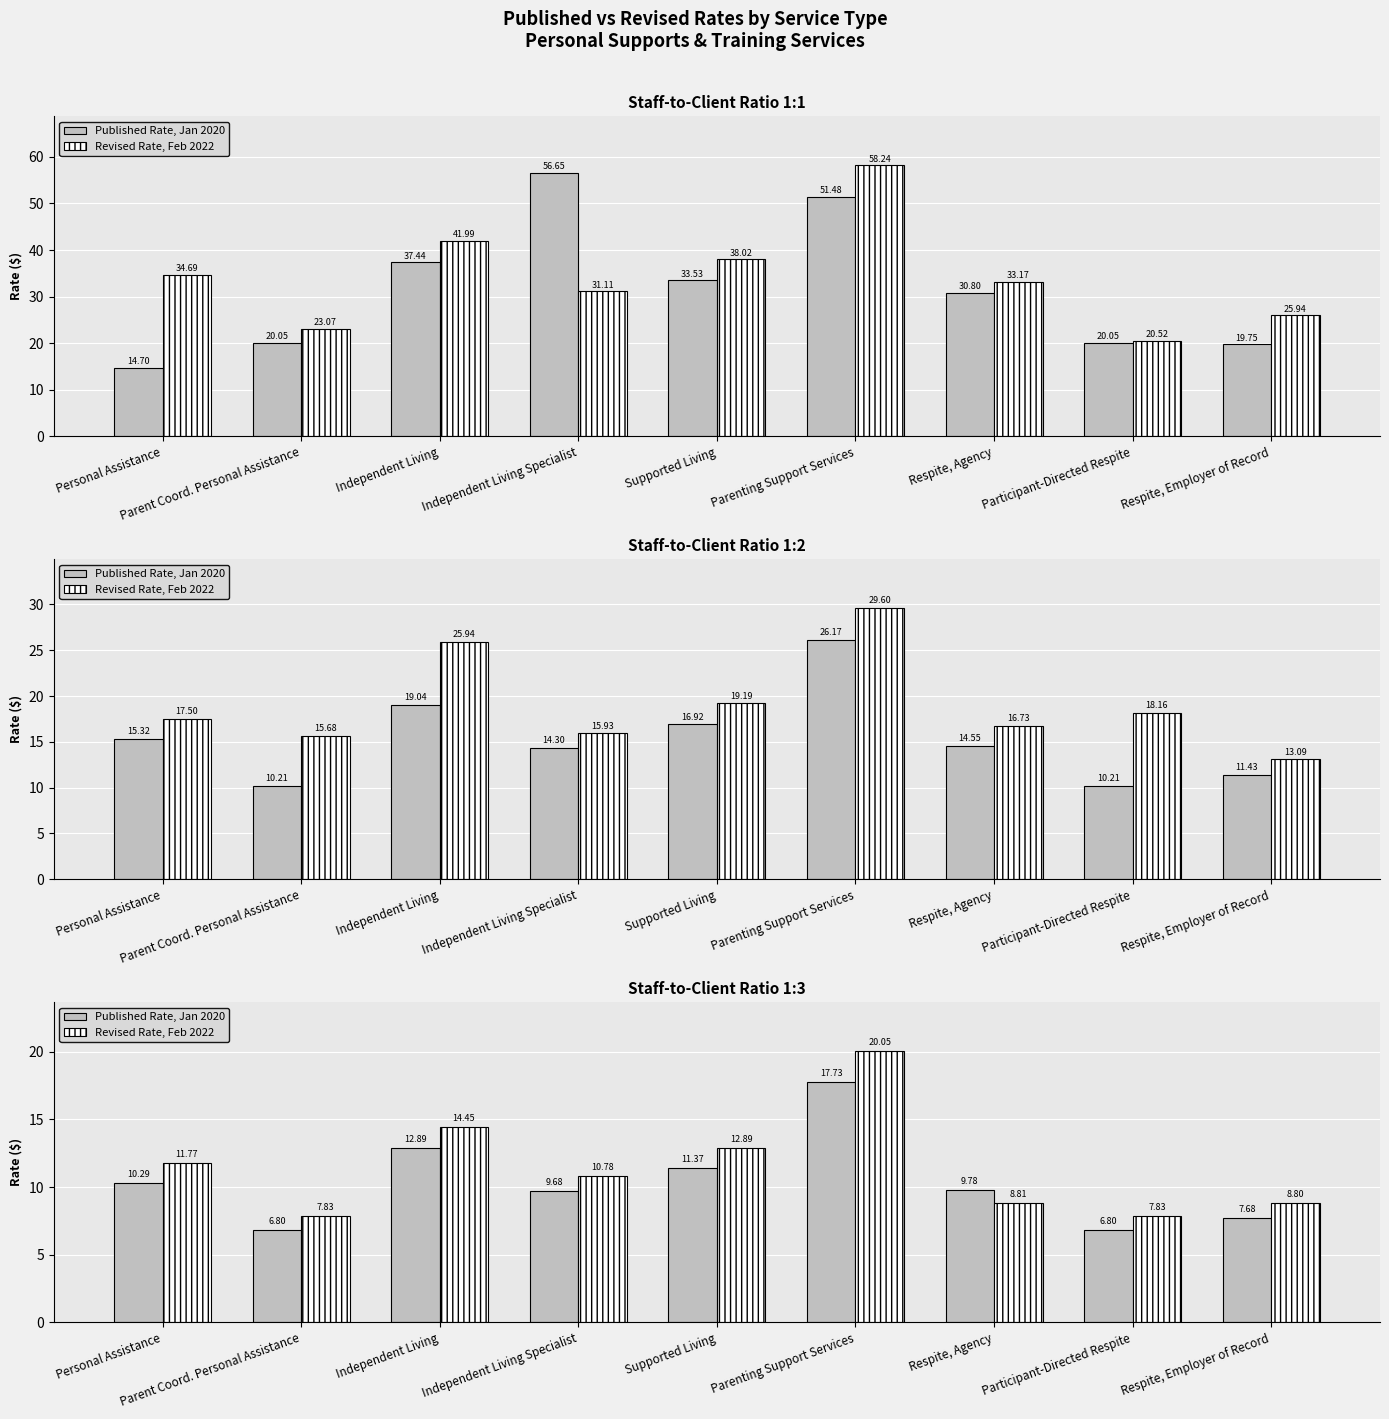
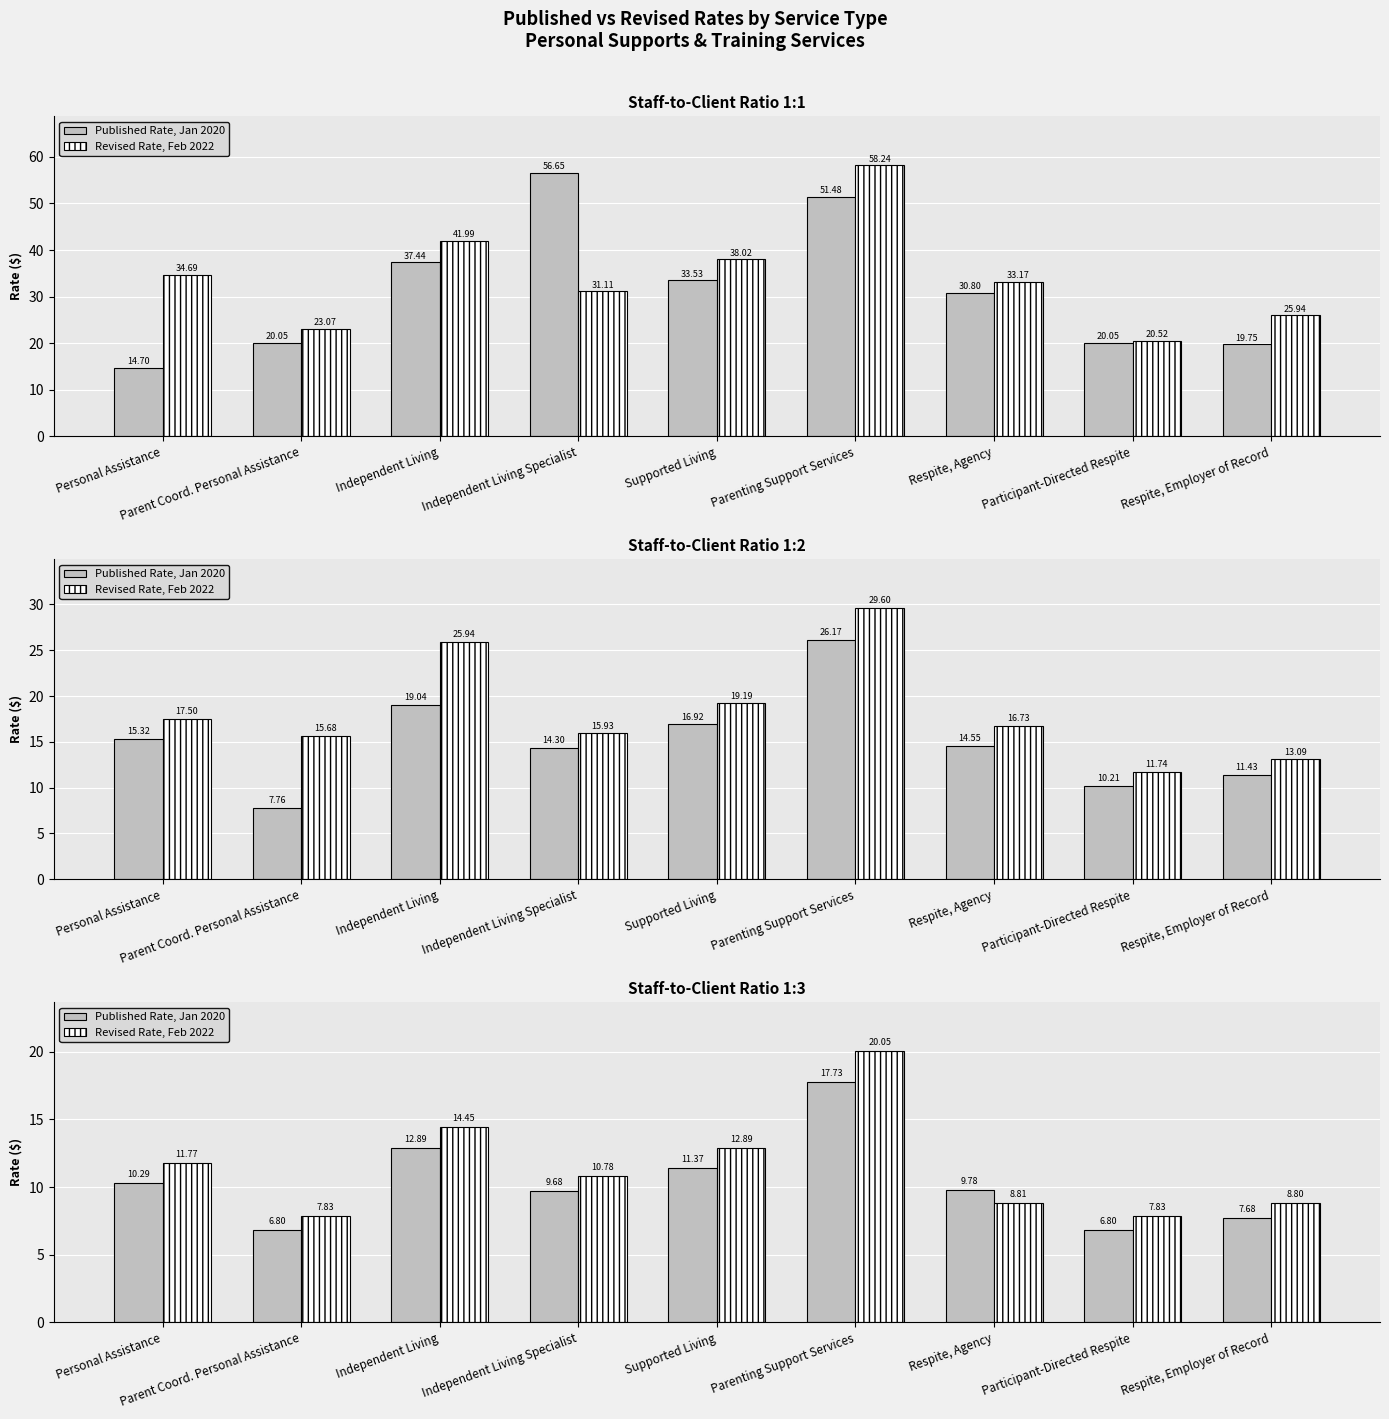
Staff-to-Client Ratio 1:2, Published Rate, Jan 2020, Parent Coord. Personal Assistance: 10.21 -> 7.76
Staff-to-Client Ratio 1:2, Revised Rate, Feb 2022, Participant-Directed Respite: 18.16 -> 11.74
